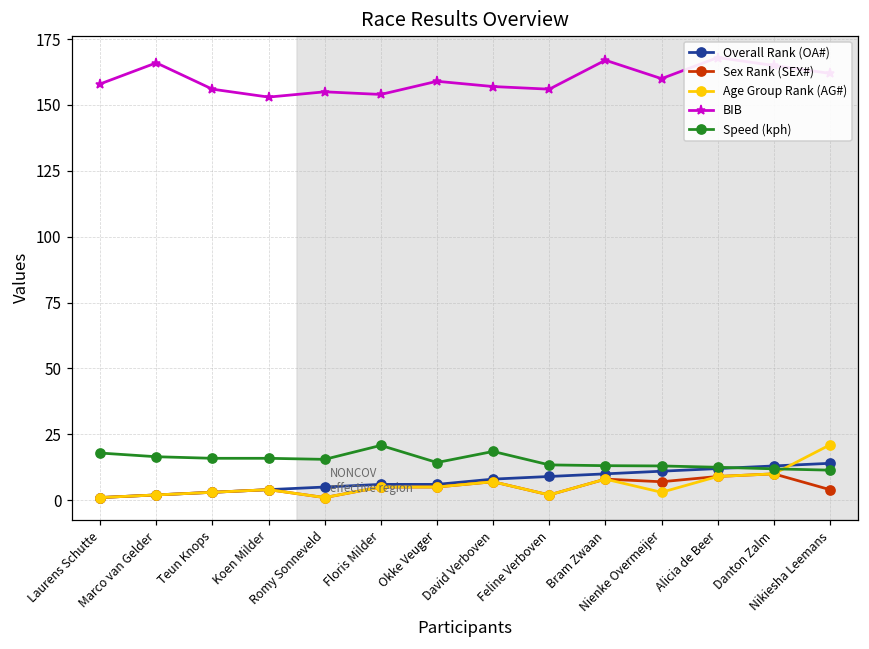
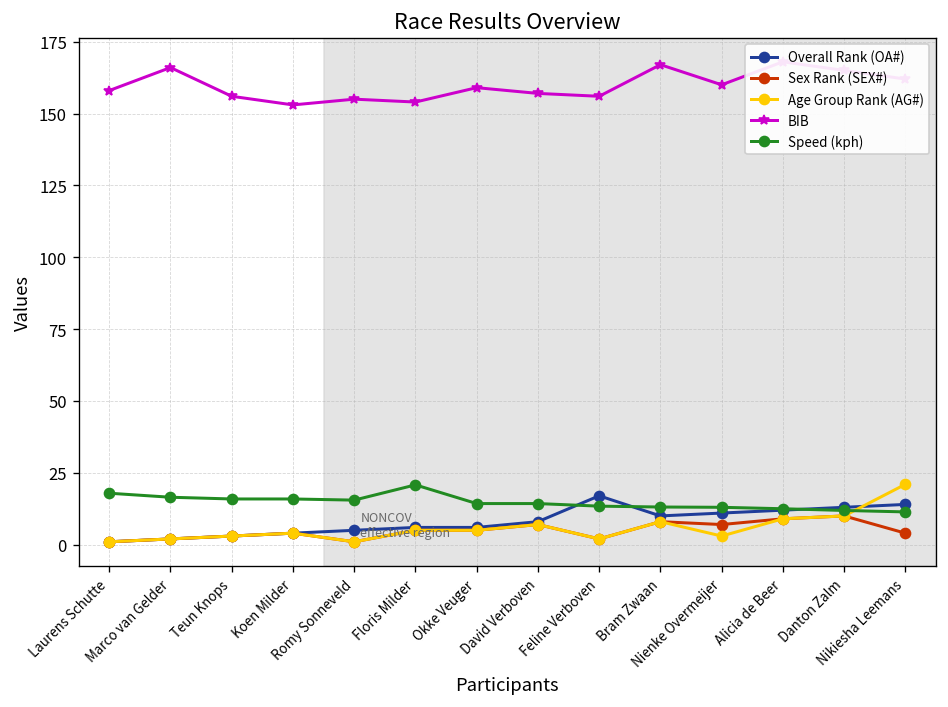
Speed (kph), David Verboven: 19 -> 14
Overall Rank (OA#), Feline Verboven: 9 -> 17
